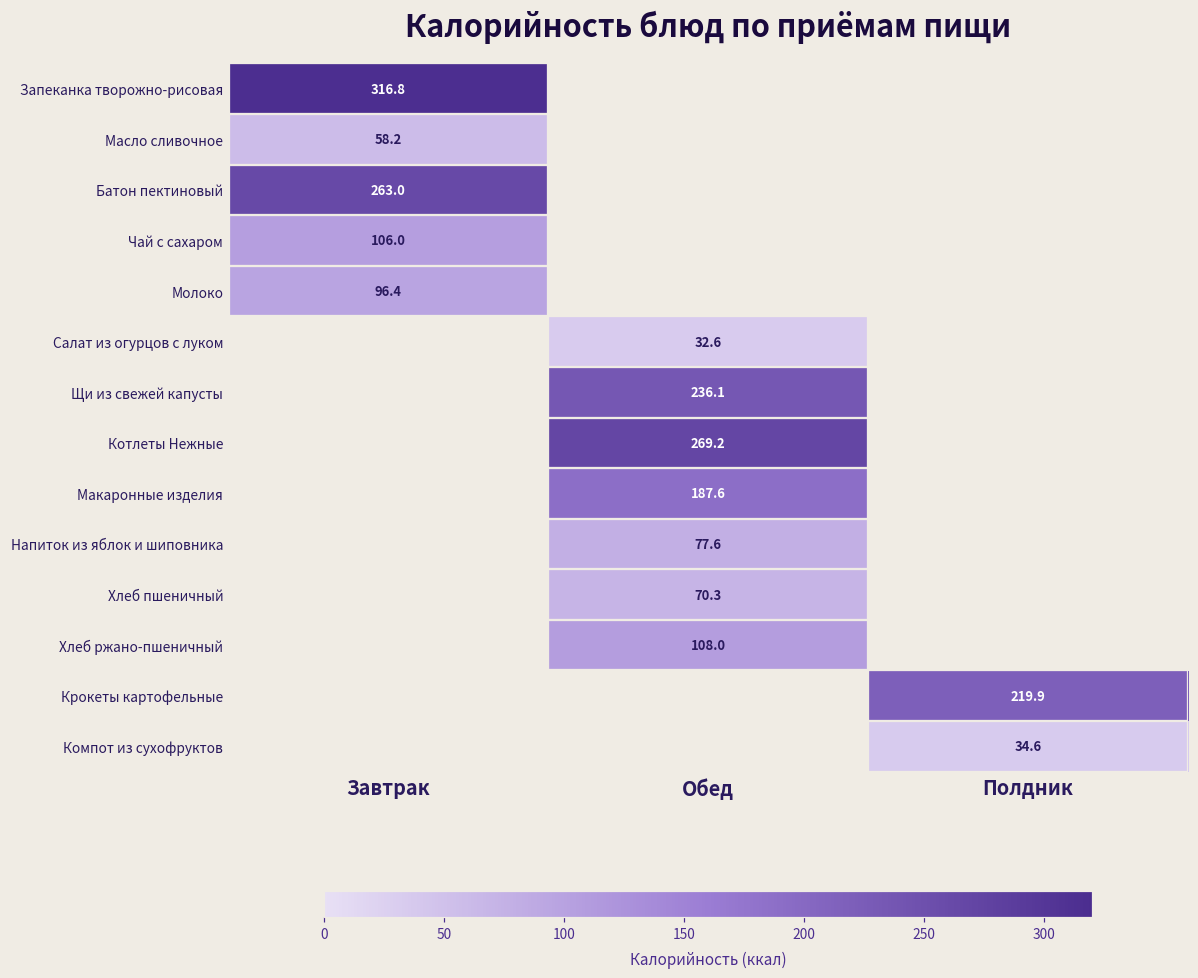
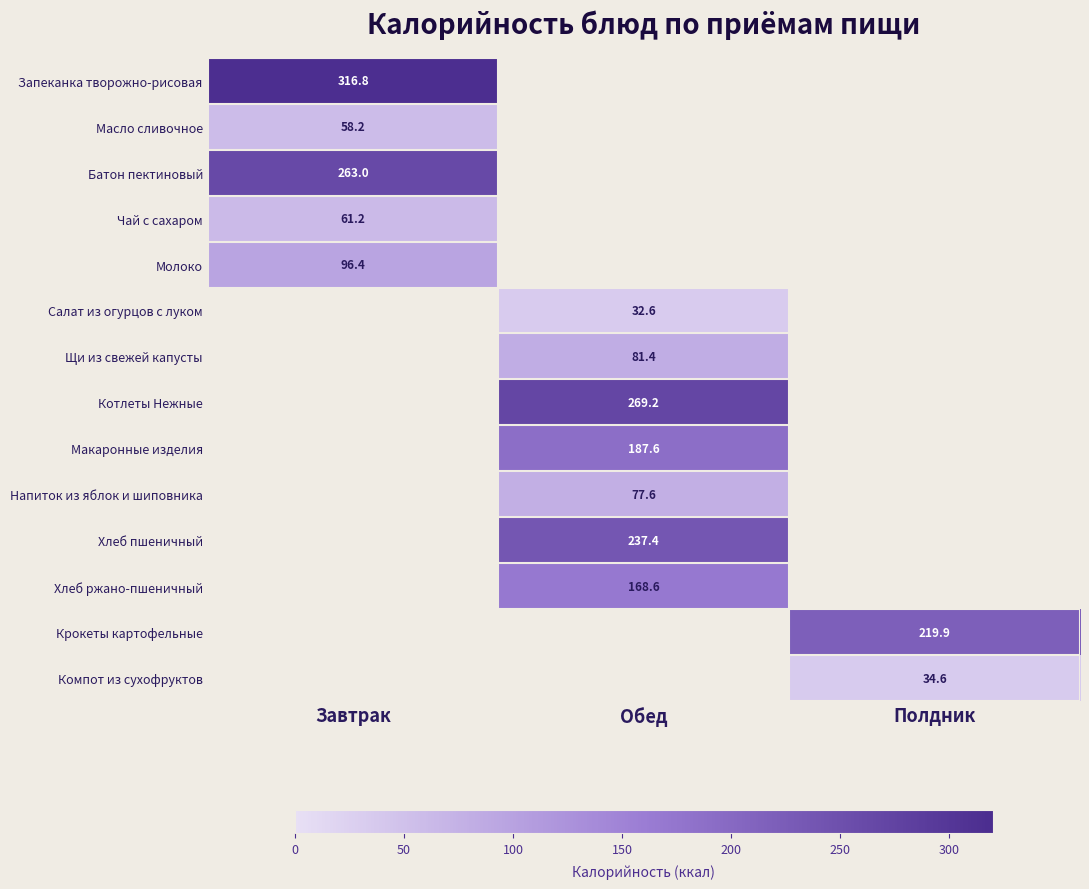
Чай с сахаром, Завтрак: 106.0 -> 61.2
Щи из свежей капусты, Обед: 236.1 -> 81.4
Хлеб пшеничный, Обед: 70.3 -> 237.4
Хлеб ржано-пшеничный, Обед: 108.0 -> 168.6
